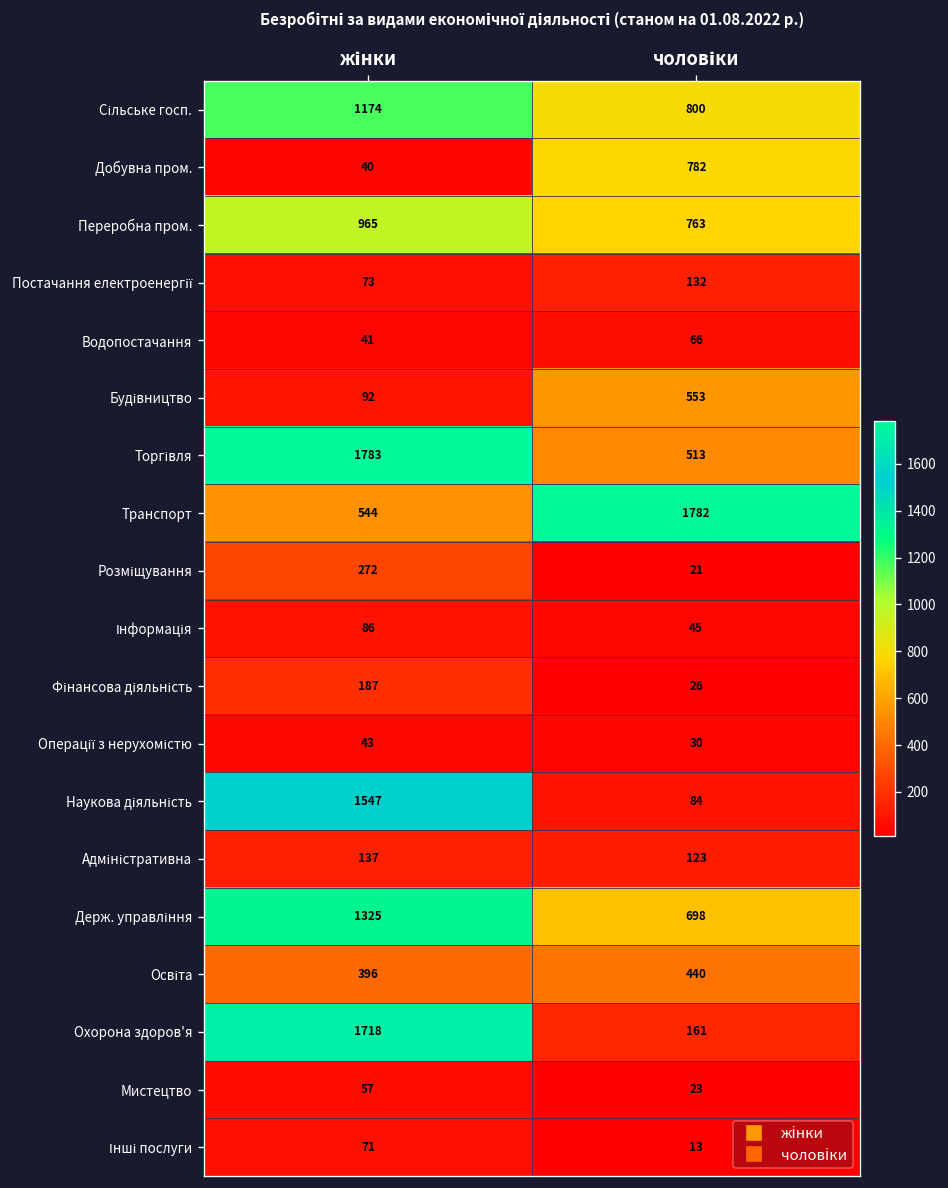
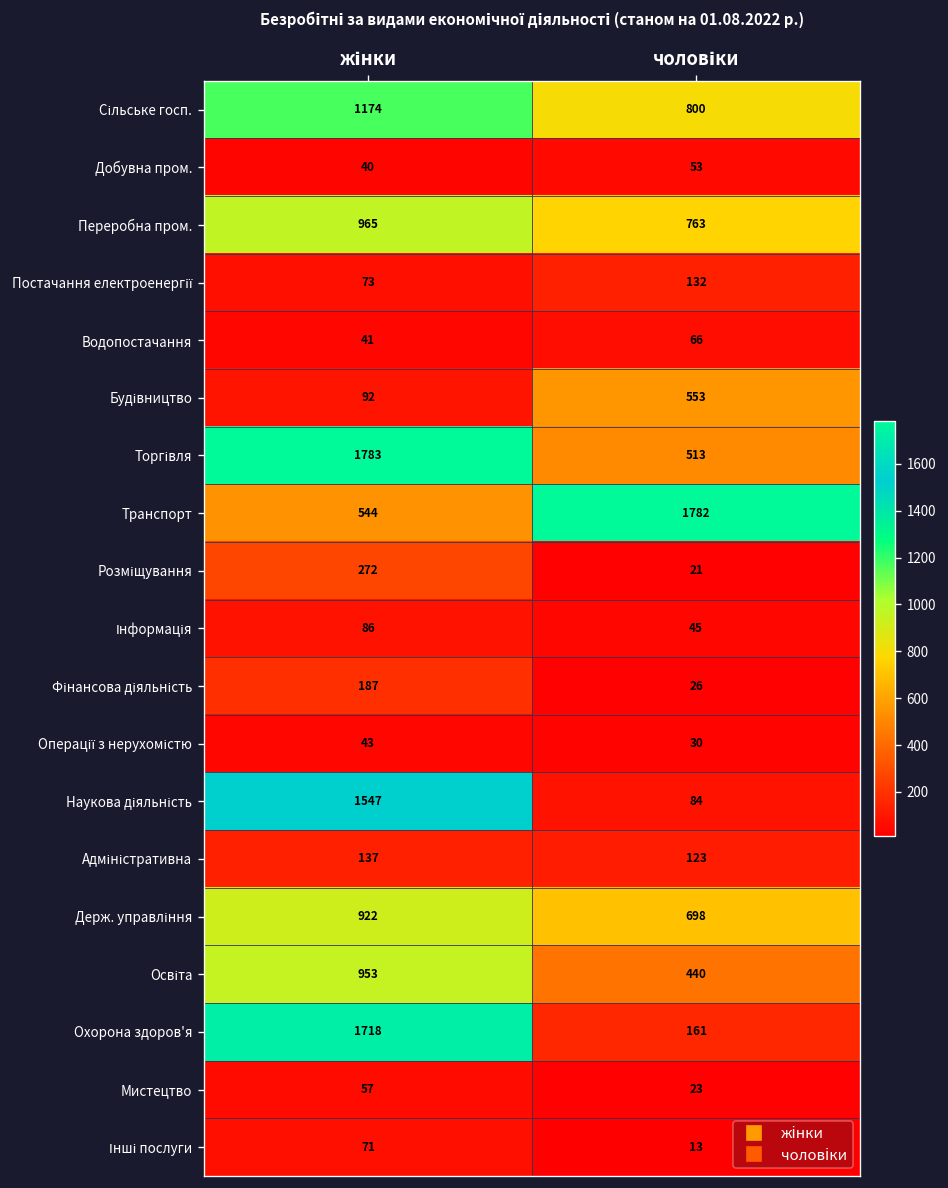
Добувна пром., чоловіки: 782 -> 53
Держ. управління, жінки: 1325 -> 922
Освіта, жінки: 396 -> 953
